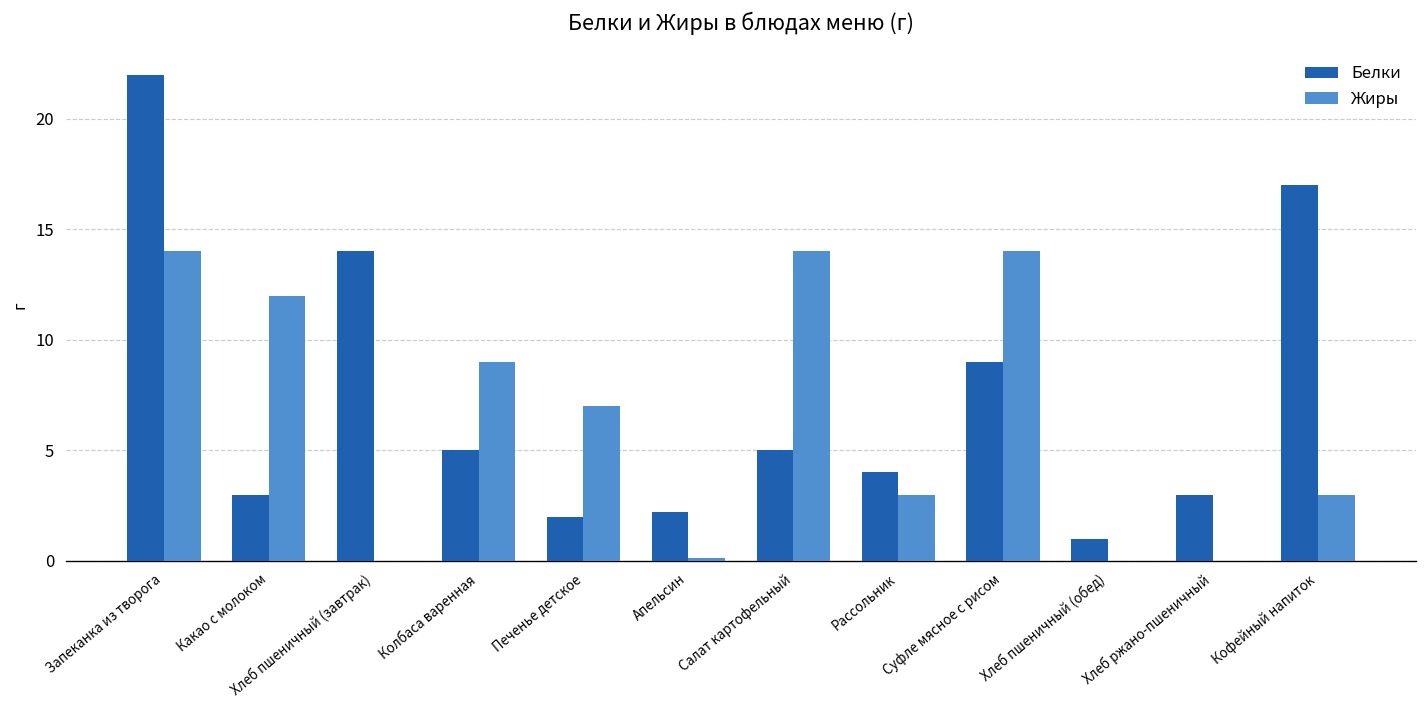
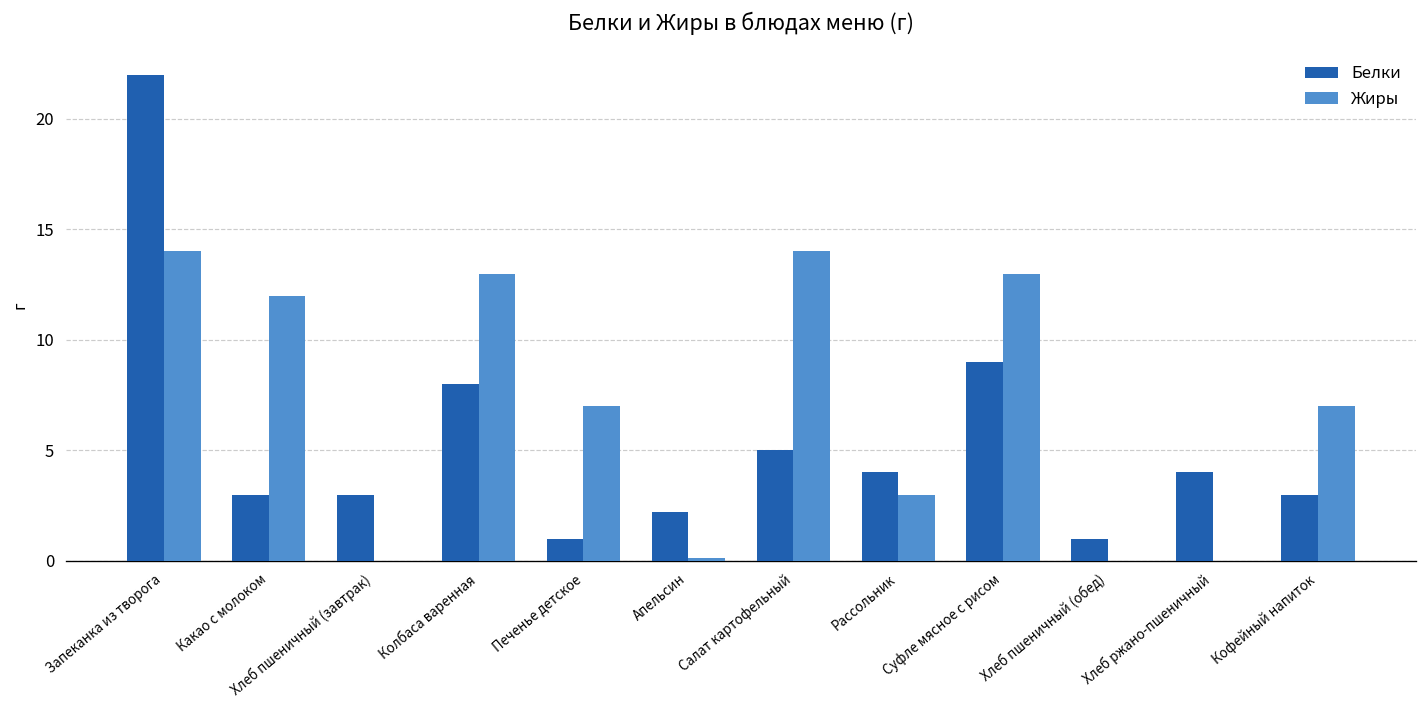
Белки, Хлеб пшеничный (завтрак): 14 -> 3
Белки, Колбаса варенная: 5 -> 8
Жиры, Колбаса варенная: 9 -> 13
Белки, Печенье детское: 2 -> 1
Жиры, Суфле мясное с рисом: 14 -> 13
Белки, Хлеб ржано-пшеничный: 3 -> 4
Белки, Кофейный напиток: 17 -> 3
Жиры, Кофейный напиток: 3 -> 7
